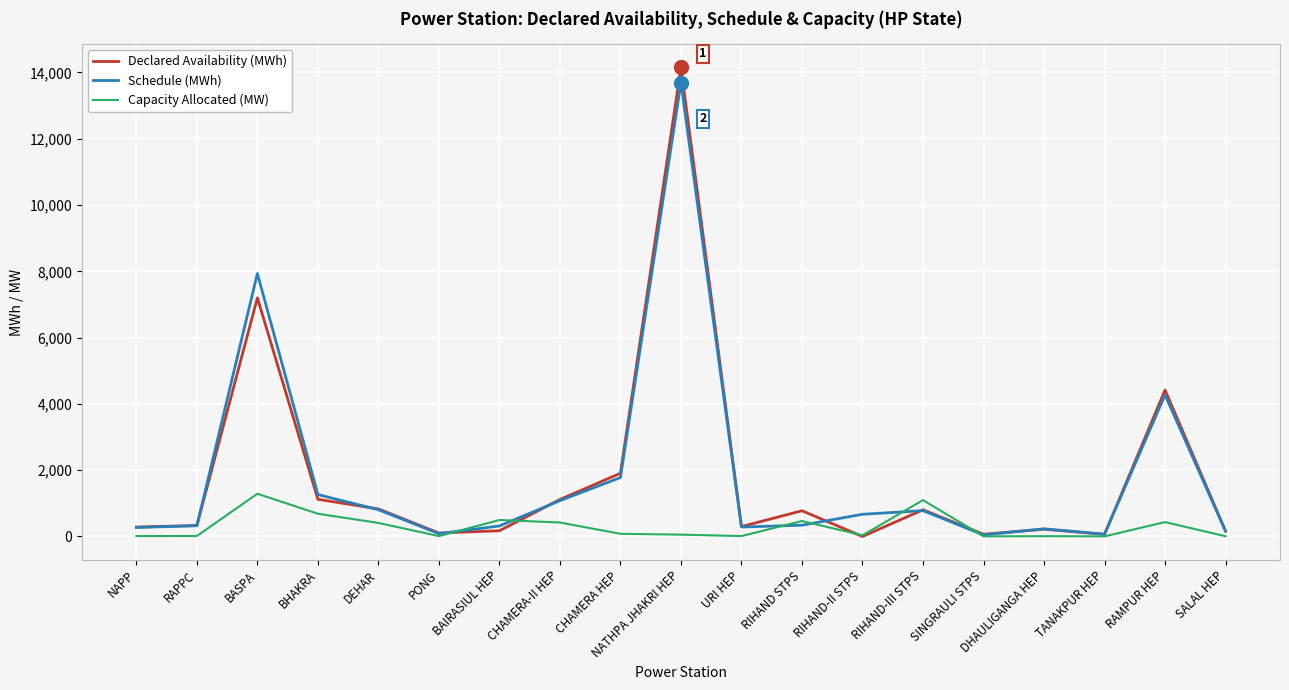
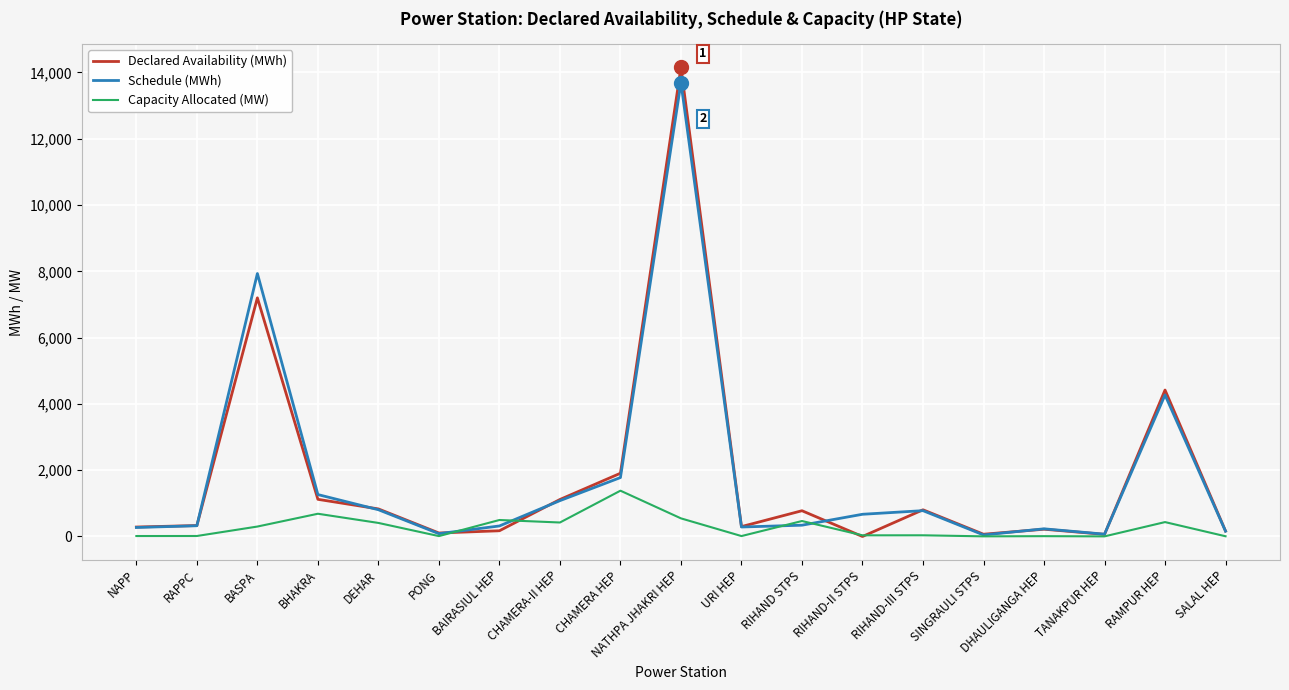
Capacity Allocated (MW), BASPA: 1,300 -> 300
Capacity Allocated (MW), CHAMERA HEP: 100 -> 1,400
Capacity Allocated (MW), NATHPA JHAKRI HEP: 100 -> 500
Capacity Allocated (MW), RIHAND-III STPS: 1,100 -> 0
